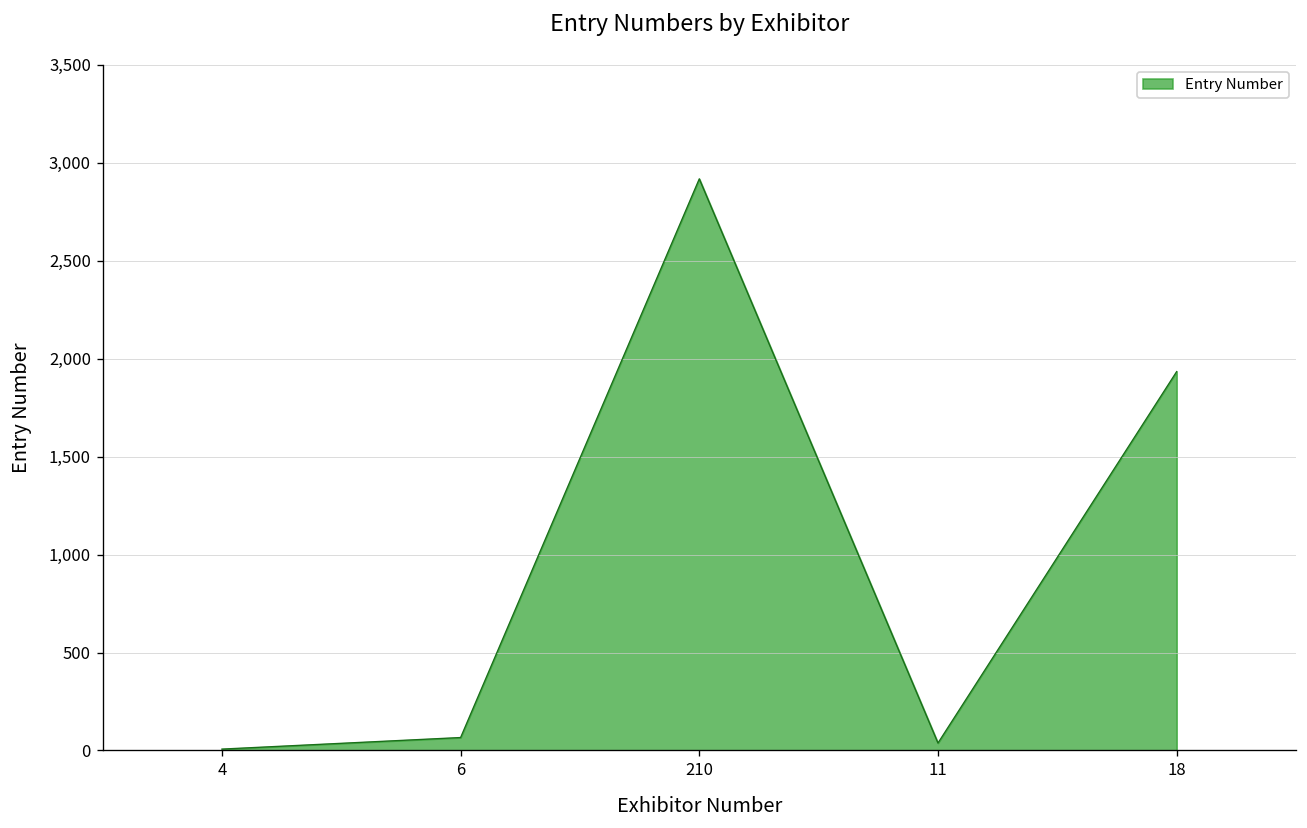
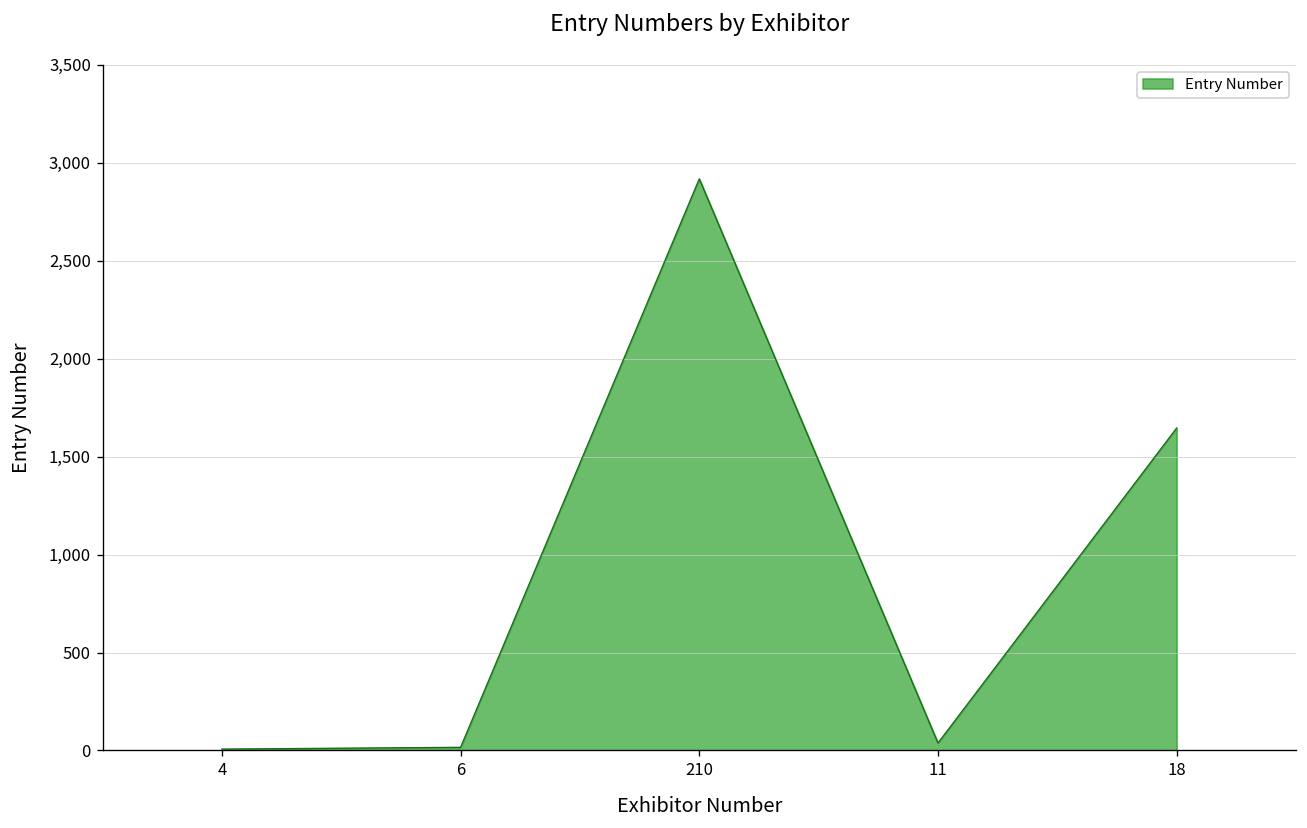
6: 70 -> 20
18: 1,930 -> 1,650
